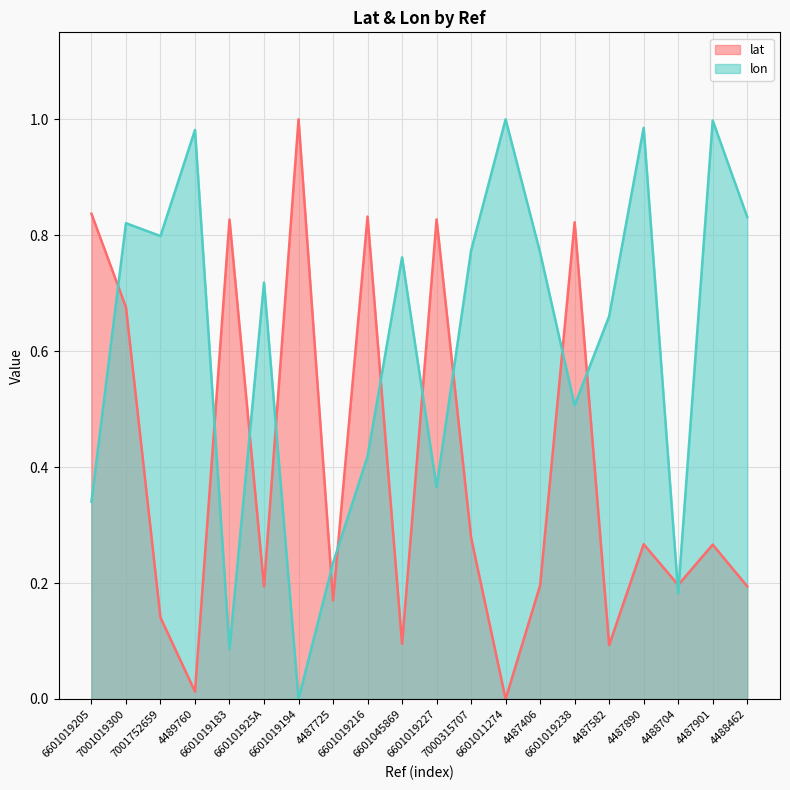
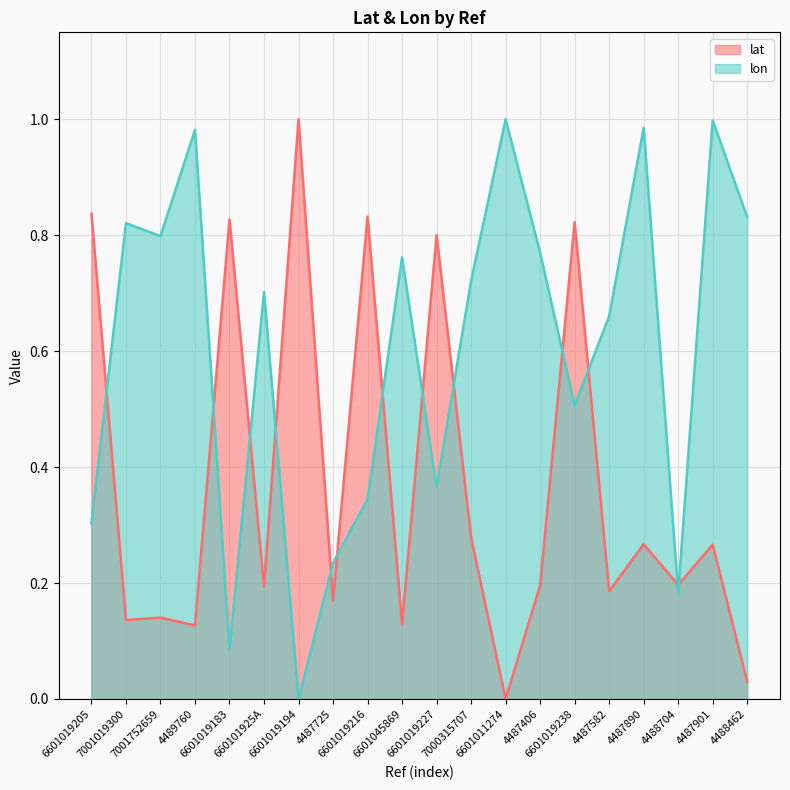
lon, 6601019205: 0.34 -> 0.30
lat, 7001019300: 0.68 -> 0.14
lat, 4489760: 0.01 -> 0.13
lon, 660101925A: 0.72 -> 0.70
lon, 6601019216: 0.42 -> 0.35
lat, 6601045869: 0.10 -> 0.13
lat, 6601019227: 0.83 -> 0.80
lon, 7000315707: 0.77 -> 0.72
lat, 4487582: 0.09 -> 0.19
lat, 4488462: 0.19 -> 0.03
